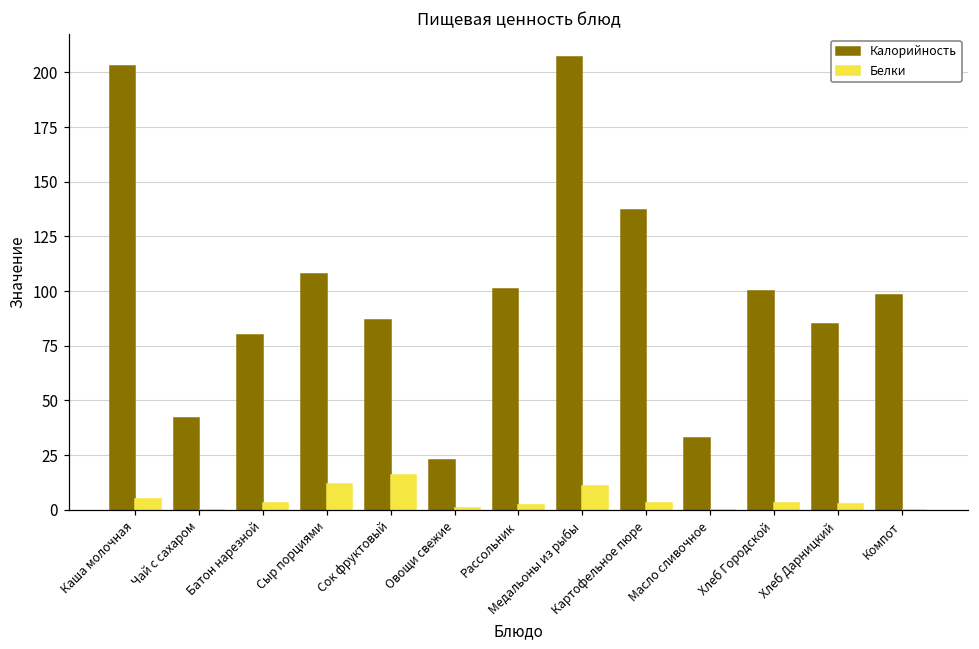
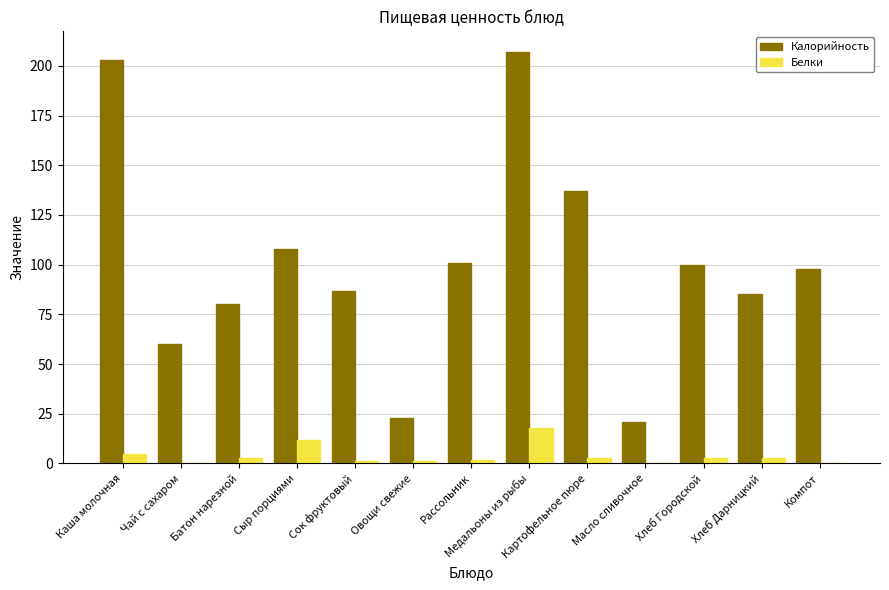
Калорийность, Чай с сахаром: 42 -> 60
Белки, Сок фруктовый: 16 -> 1
Белки, Медальоны из рыбы: 11 -> 18
Калорийность, Масло сливочное: 33 -> 21
